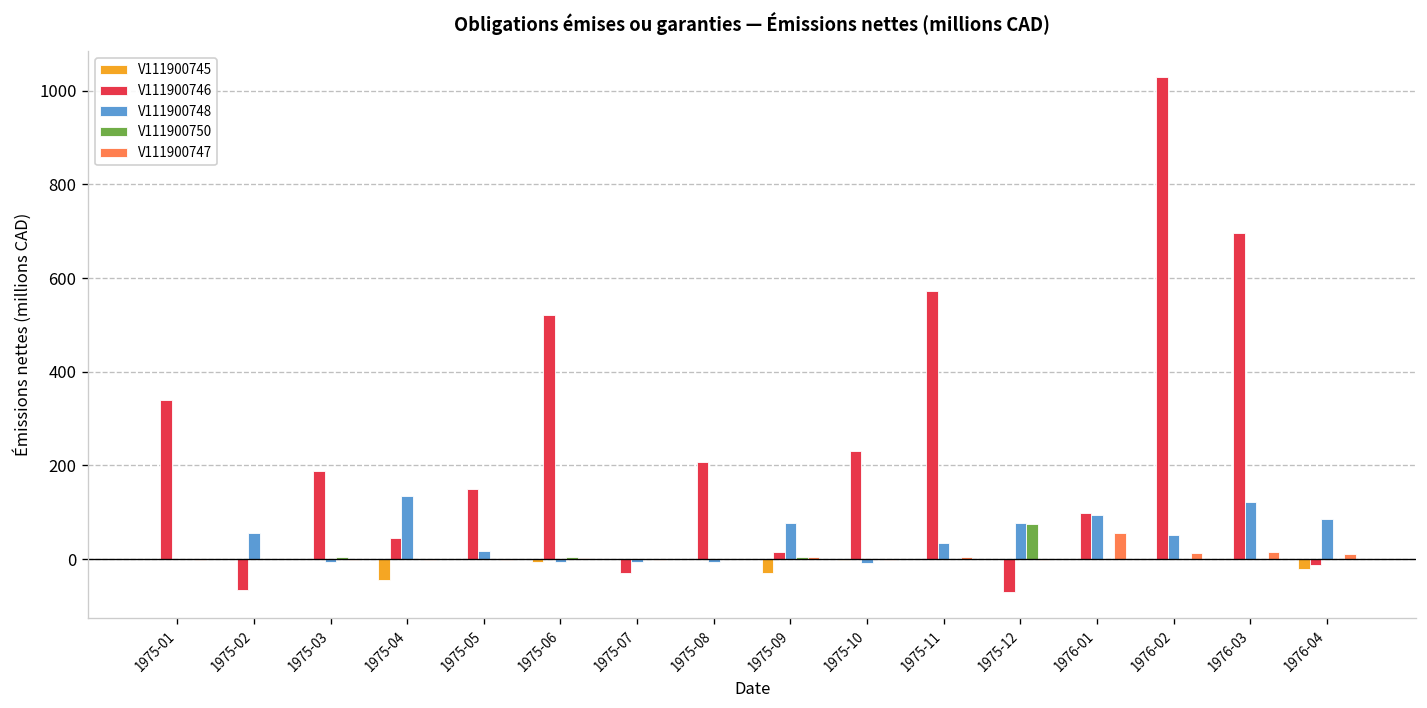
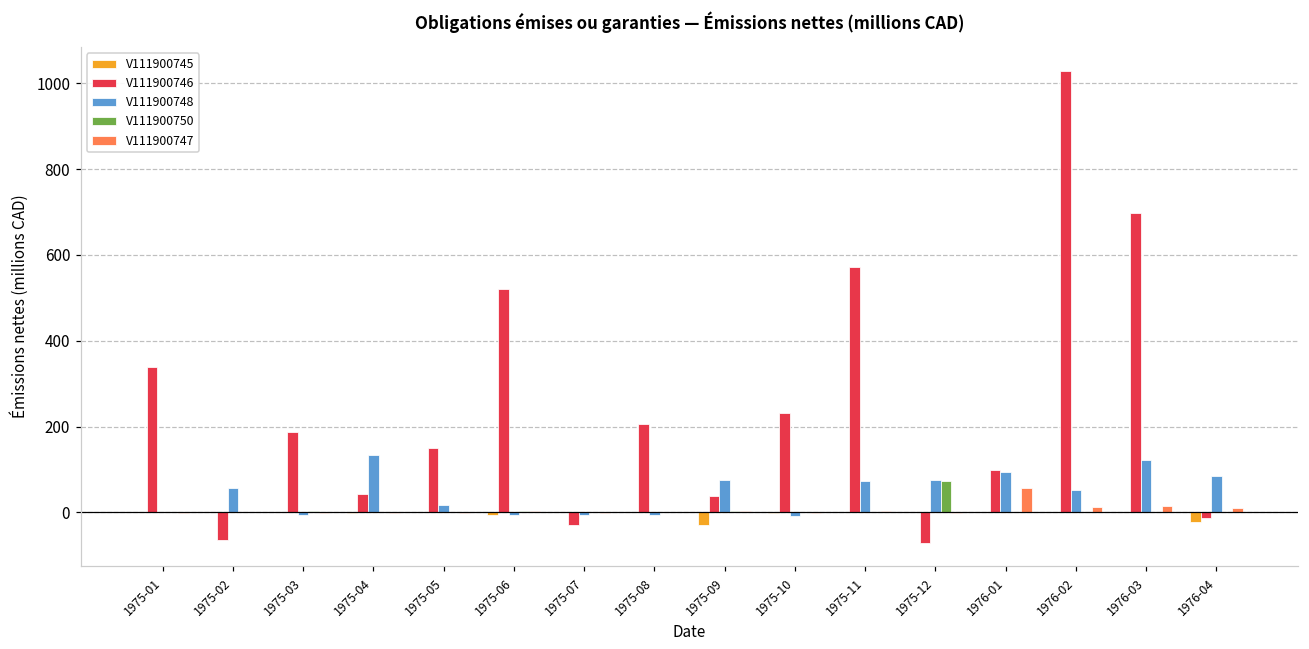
V111900745, 1975-04: -40 -> 0
V111900746, 1975-09: 20 -> 40
V111900748, 1975-11: 30 -> 70
